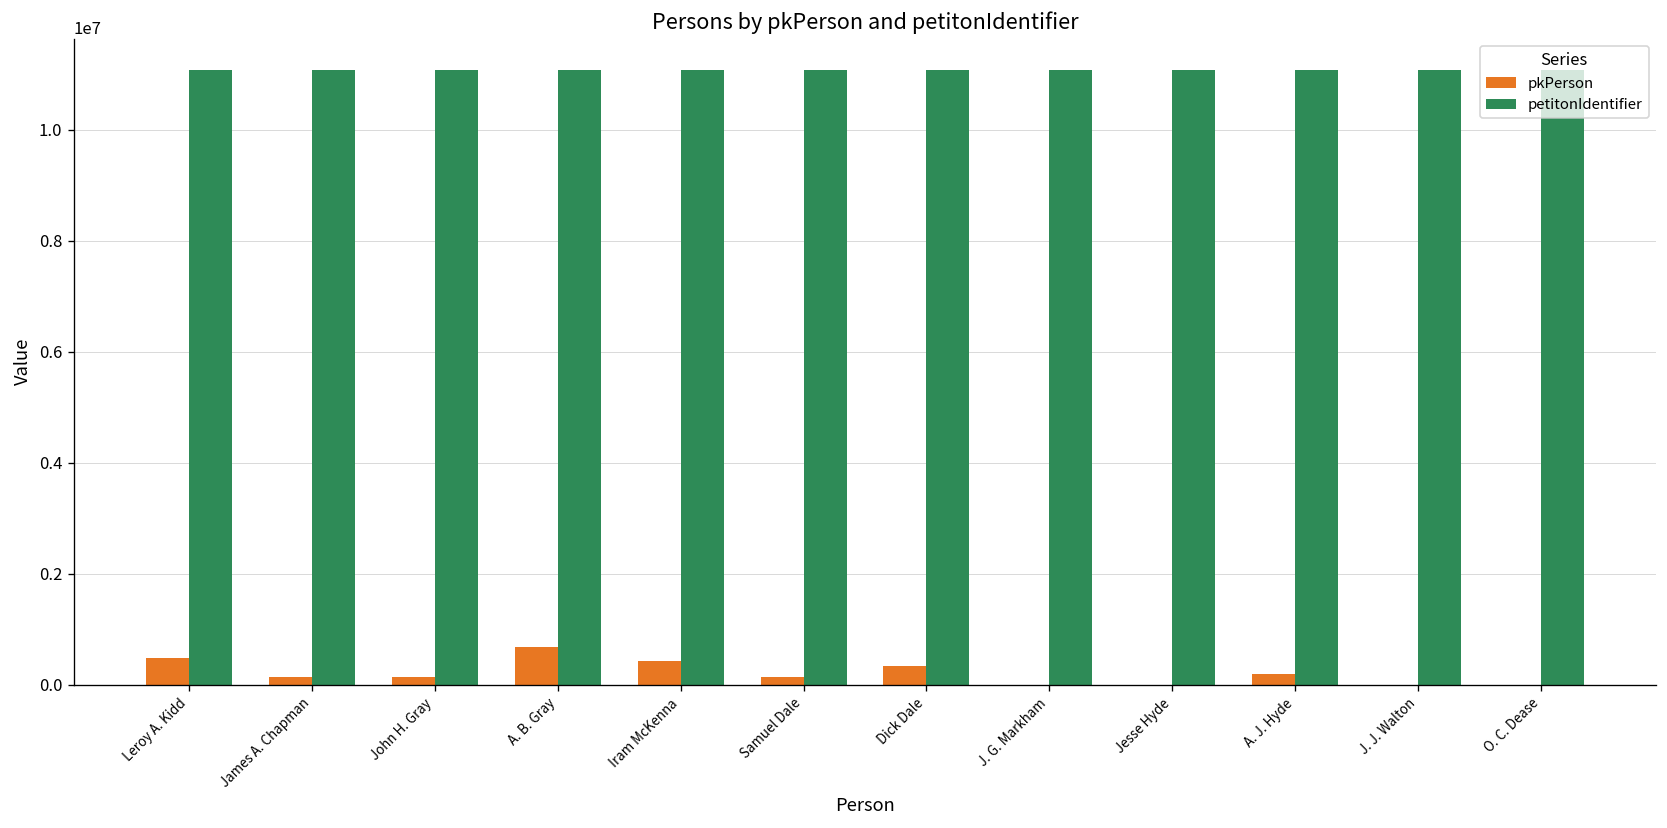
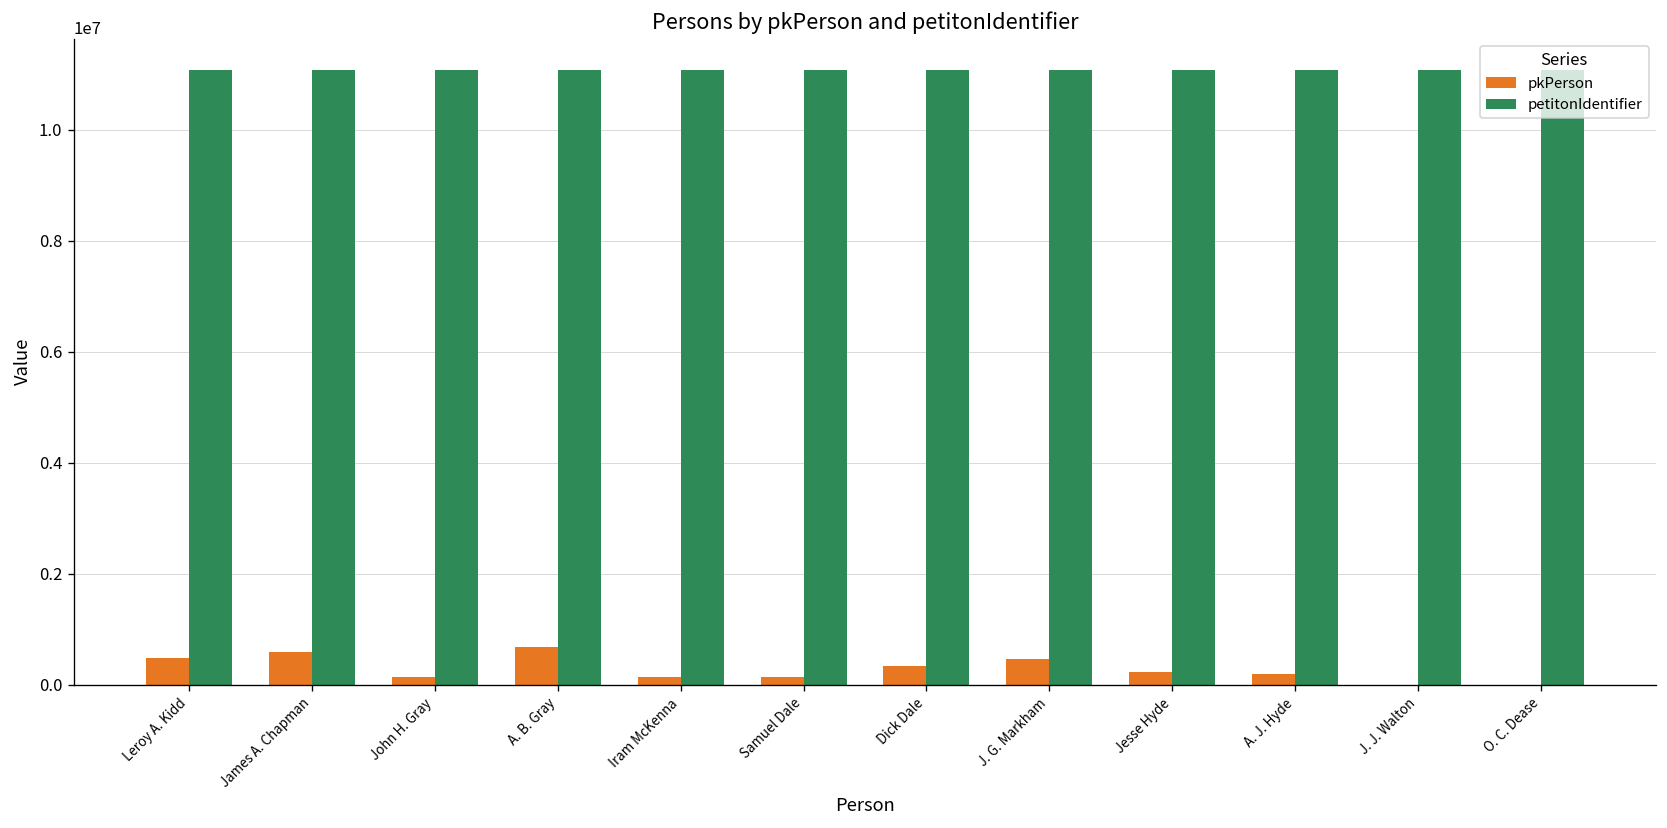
pkPerson, James A. Chapman: 100000 -> 600000
pkPerson, Iram McKenna: 400000 -> 100000
pkPerson, J. G. Markham: 0 -> 500000
pkPerson, Jesse Hyde: 0 -> 200000
